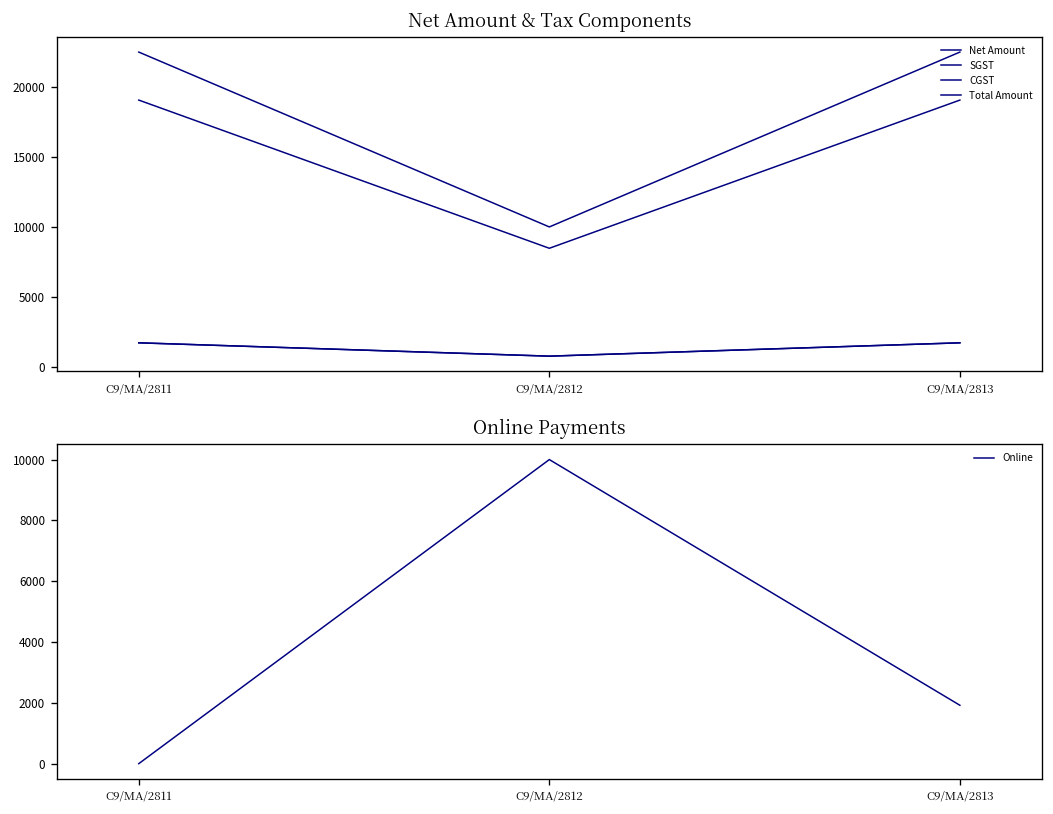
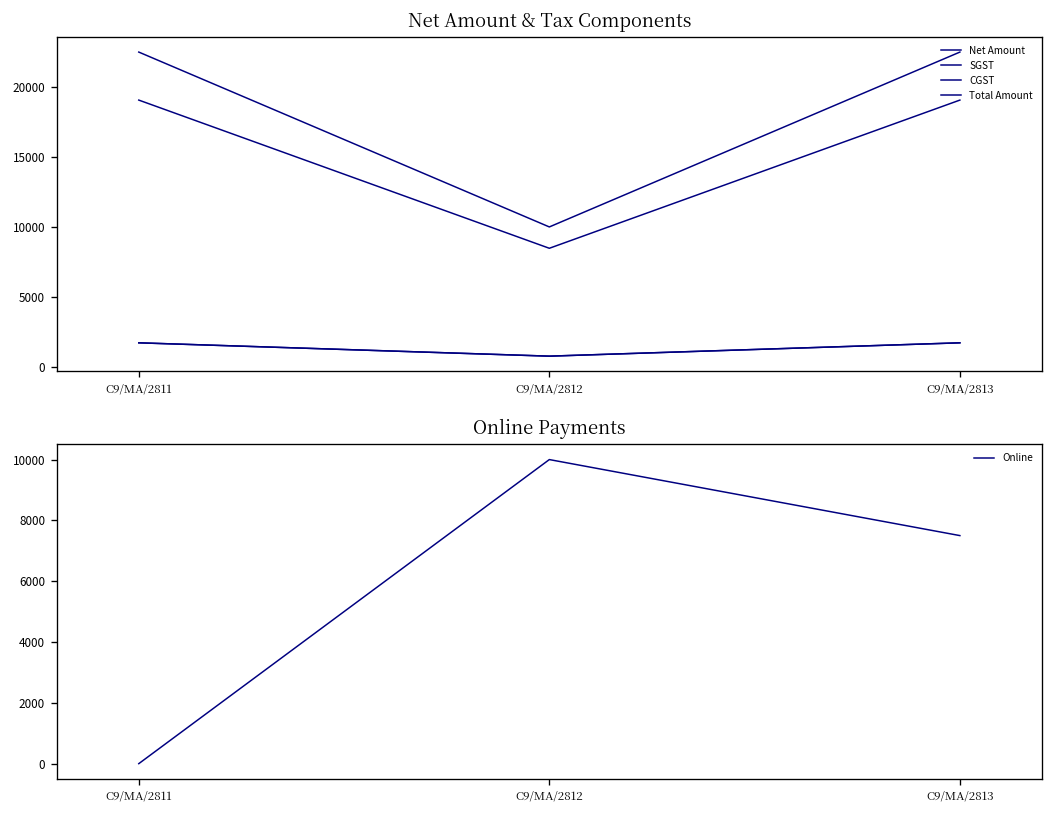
Online Payments, C9/MA/2813: 1900 -> 7500
